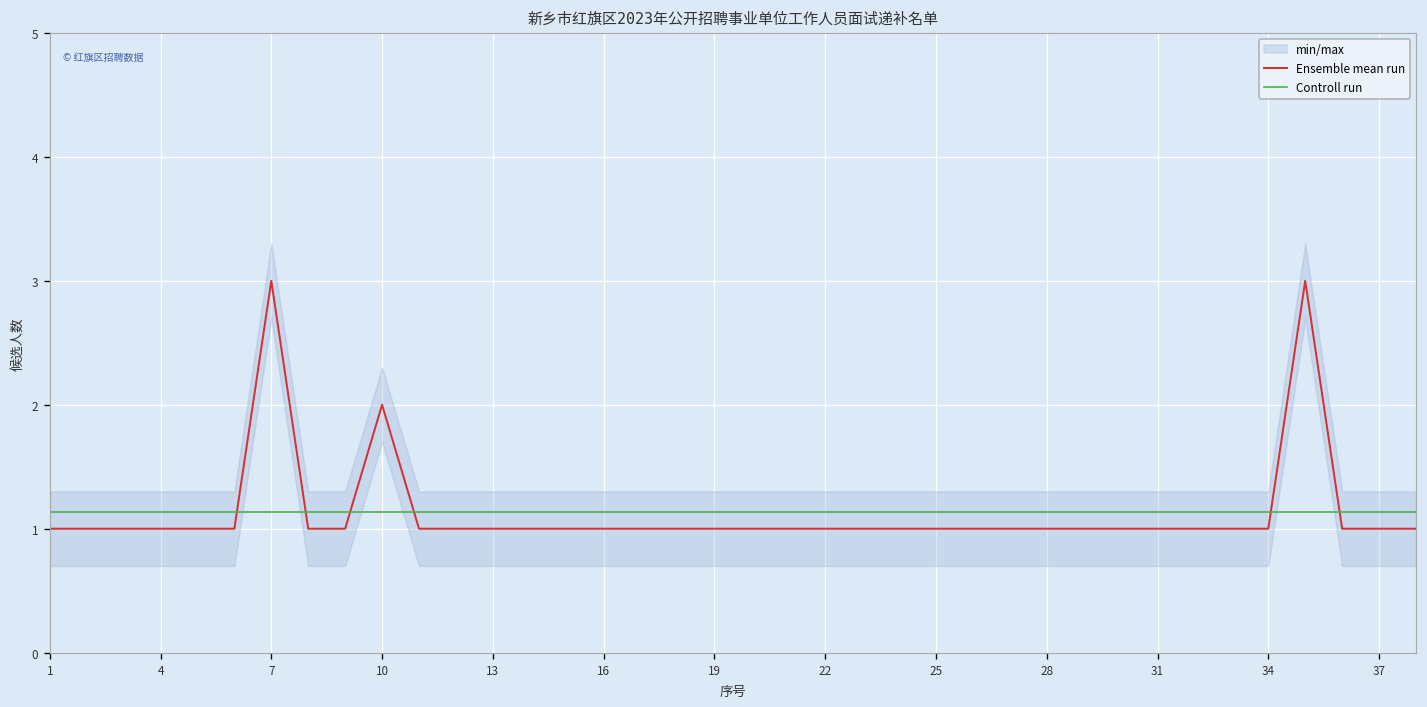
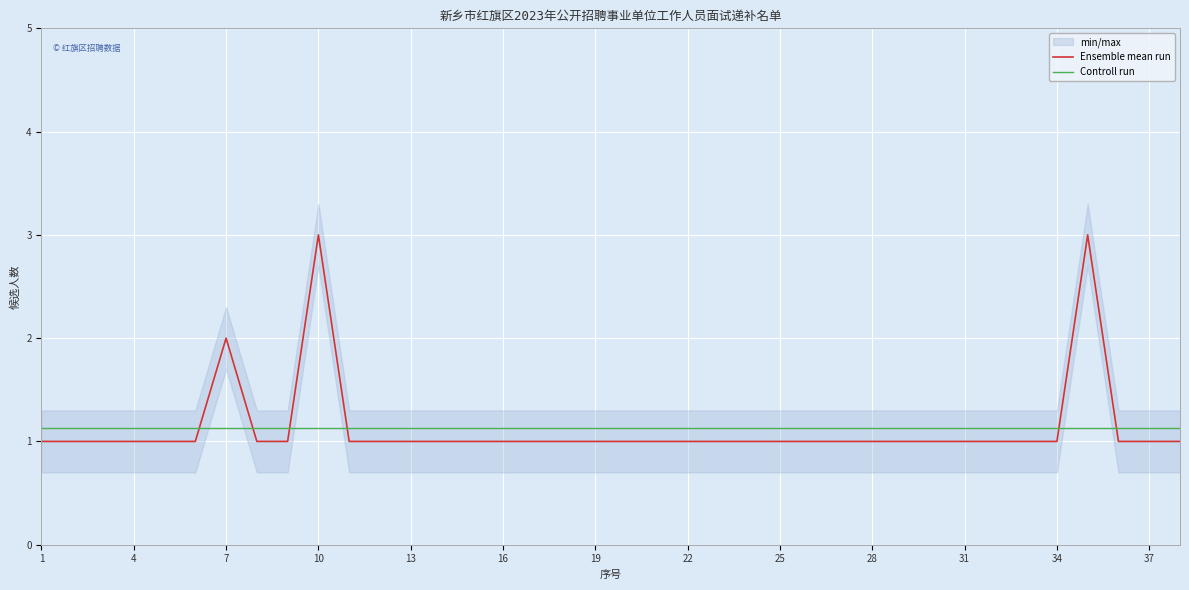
Ensemble mean run, 7: 3 -> 2
Ensemble mean run, 10: 2 -> 3
